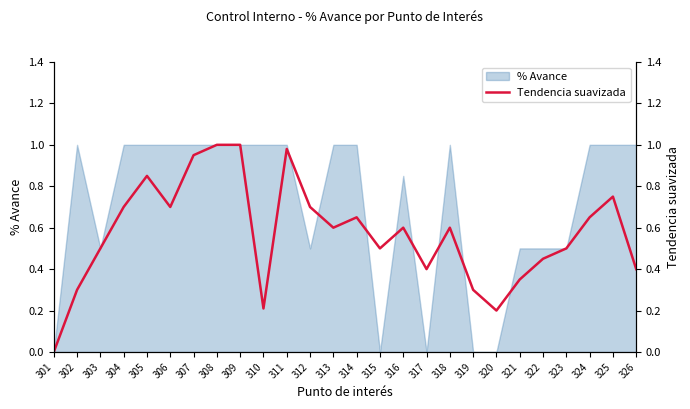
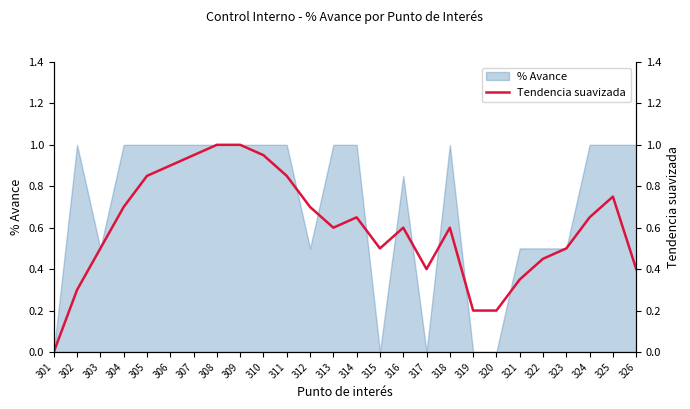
Tendencia suavizada, 306: 0.7 -> 0.9
Tendencia suavizada, 310: 0.21 -> 0.95
Tendencia suavizada, 311: 0.98 -> 0.85
Tendencia suavizada, 319: 0.3 -> 0.2
